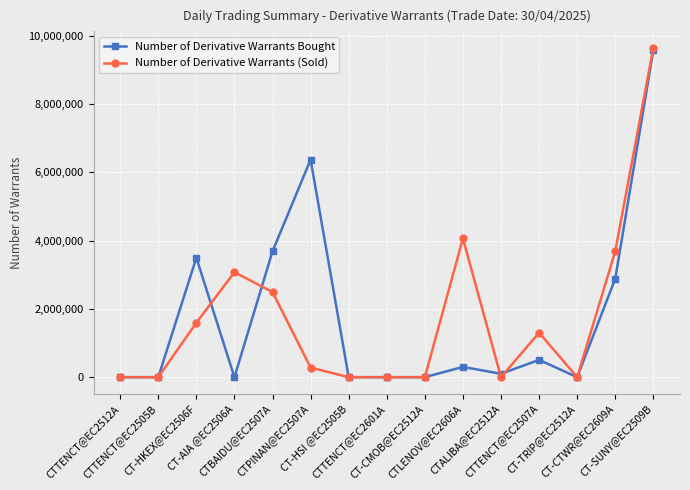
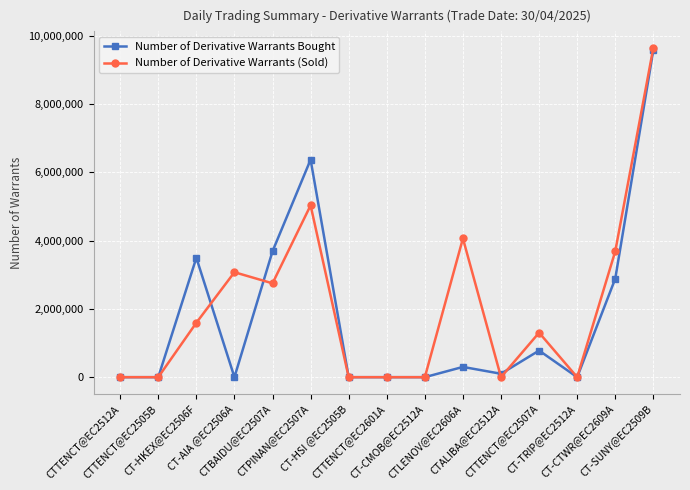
Number of Derivative Warrants (Sold), CTBAIDU@EC2507A: 2,500,000 -> 2,800,000
Number of Derivative Warrants (Sold), CTPINAN@EC2507A: 300,000 -> 5,000,000
Number of Derivative Warrants Bought, CTTENCT@EC2507A: 500,000 -> 800,000
